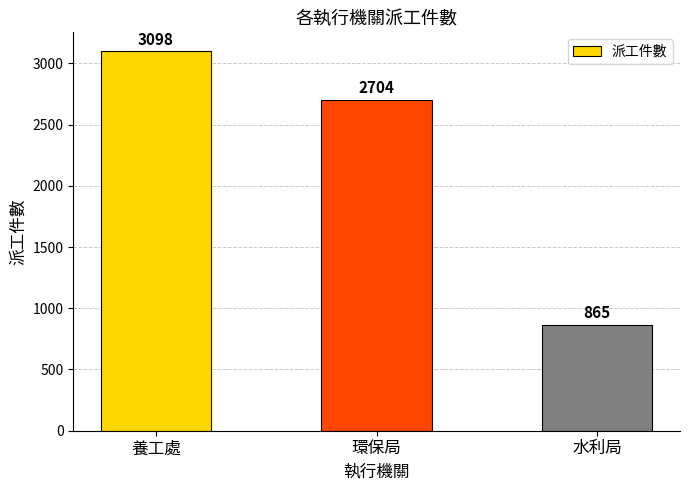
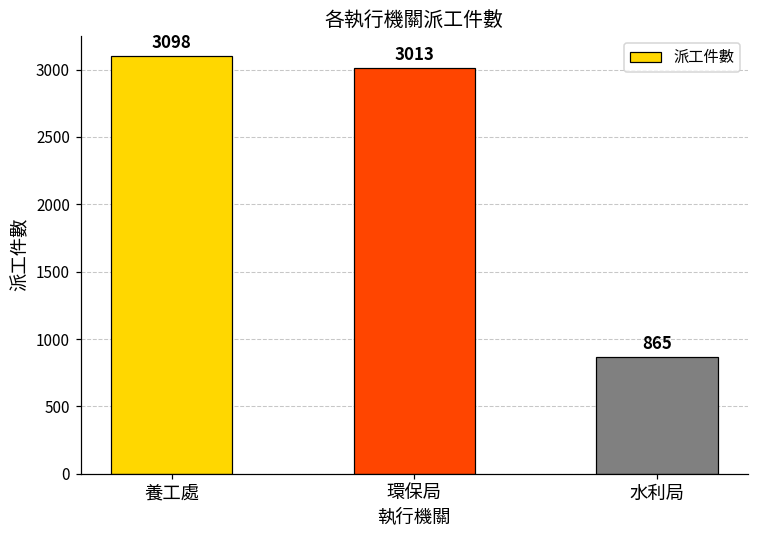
環保局: 2704 -> 3013
